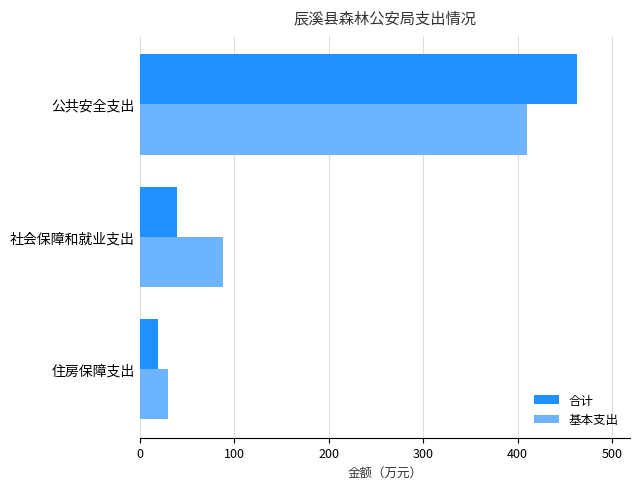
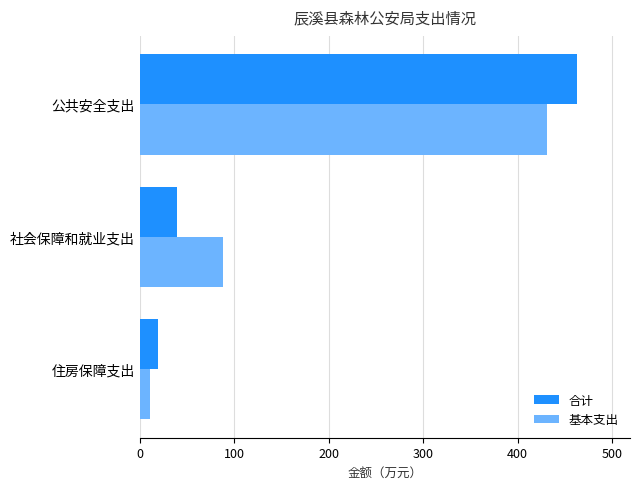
基本支出, 公共安全支出: 410 -> 430
基本支出, 住房保障支出: 30 -> 10
